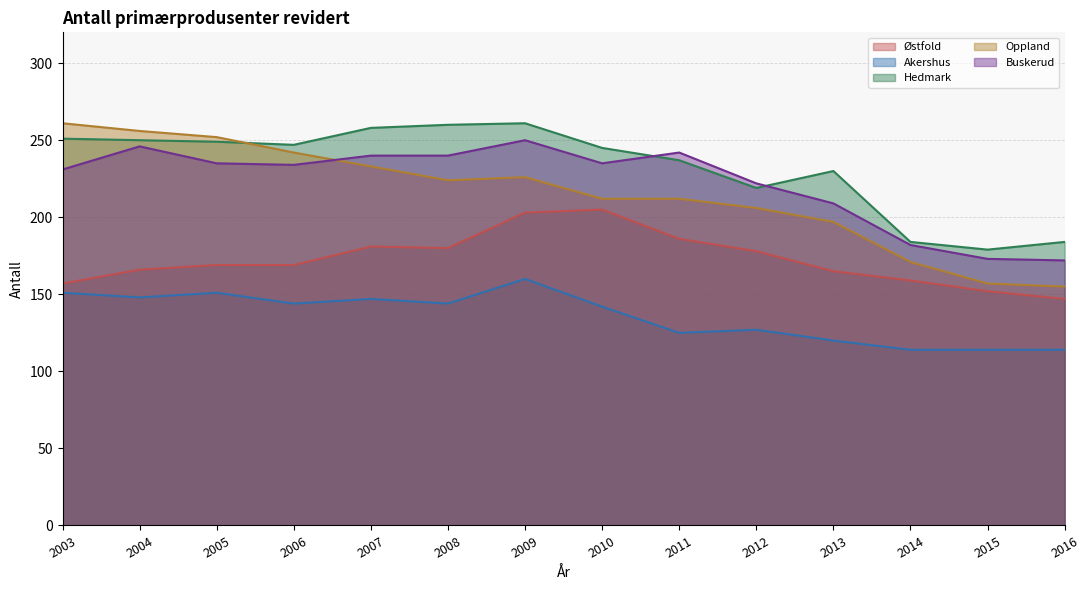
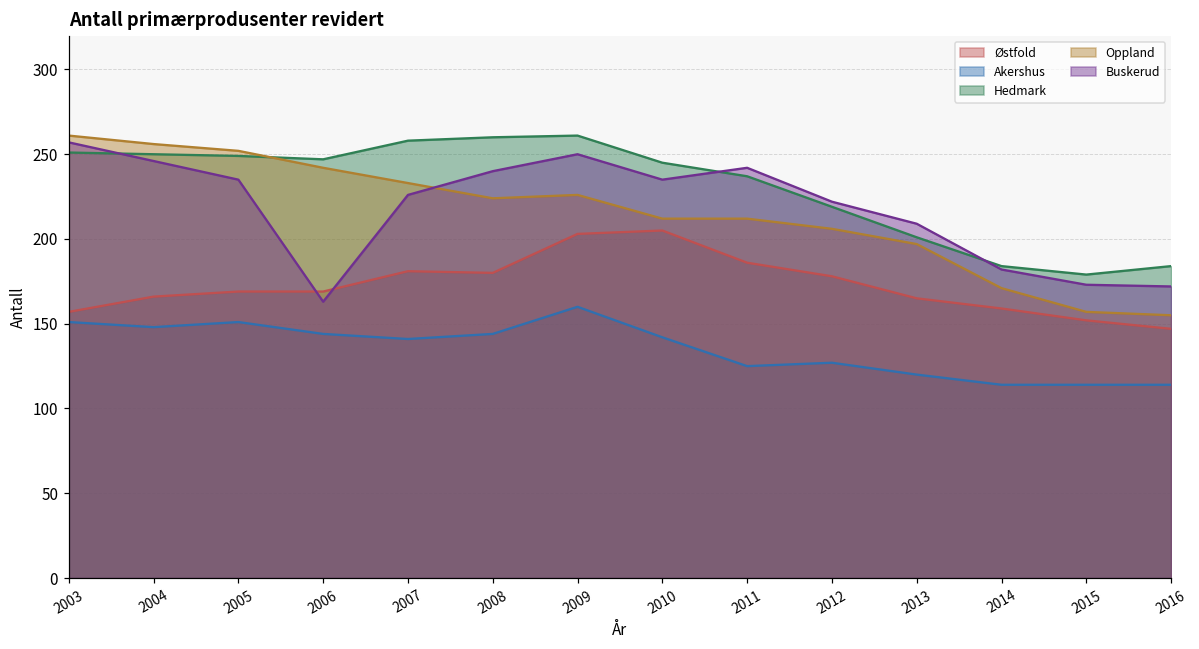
Buskerud, 2003: 231 -> 257
Buskerud, 2006: 234 -> 163
Akershus, 2007: 147 -> 141
Buskerud, 2007: 240 -> 226
Hedmark, 2013: 230 -> 201
